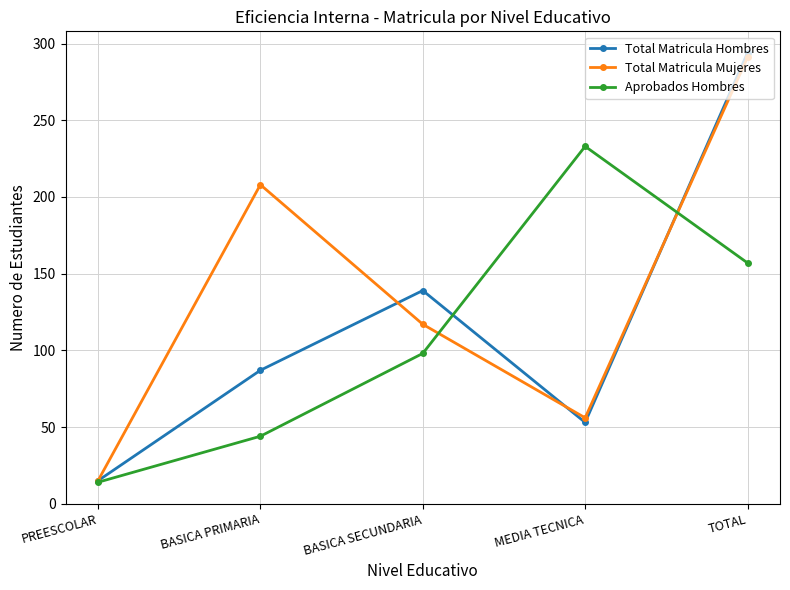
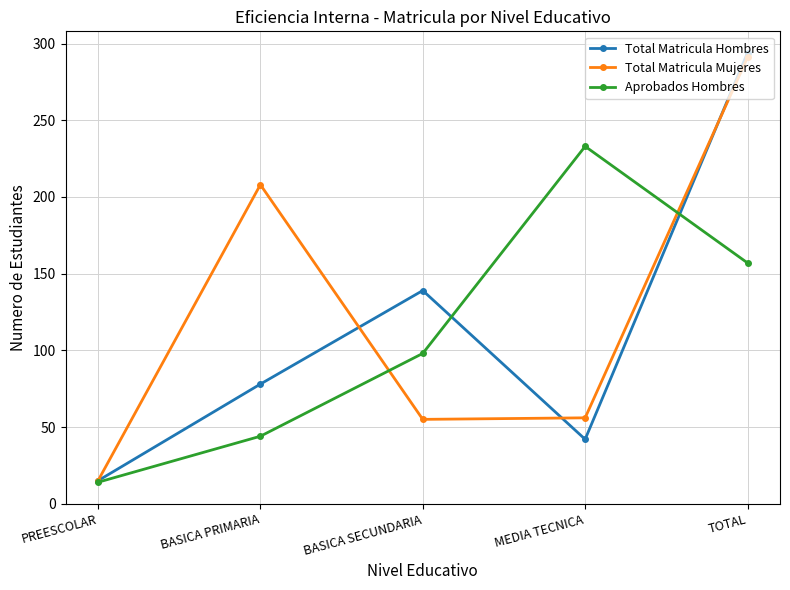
Total Matricula Hombres, BASICA PRIMARIA: 87 -> 78
Total Matricula Mujeres, BASICA SECUNDARIA: 117 -> 55
Total Matricula Hombres, MEDIA TECNICA: 53 -> 42
